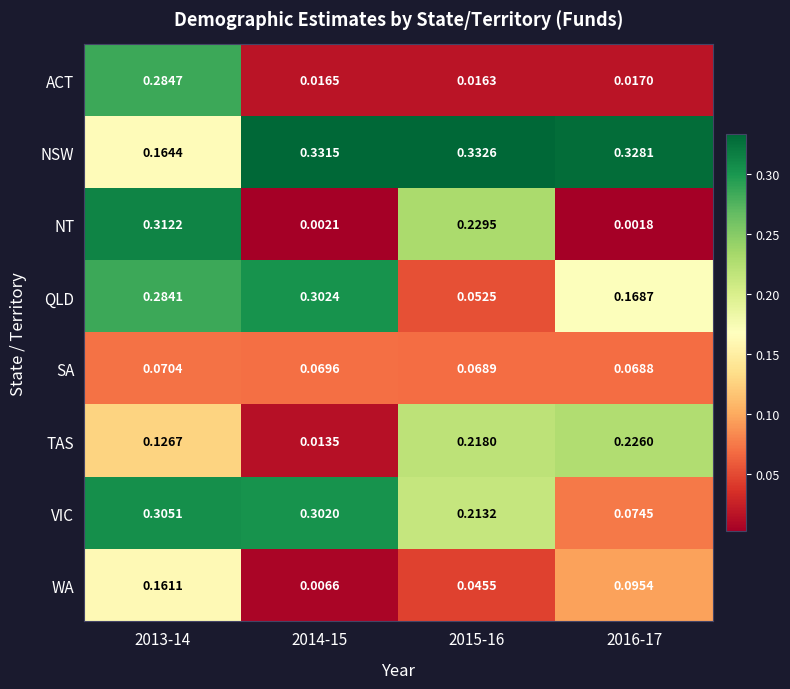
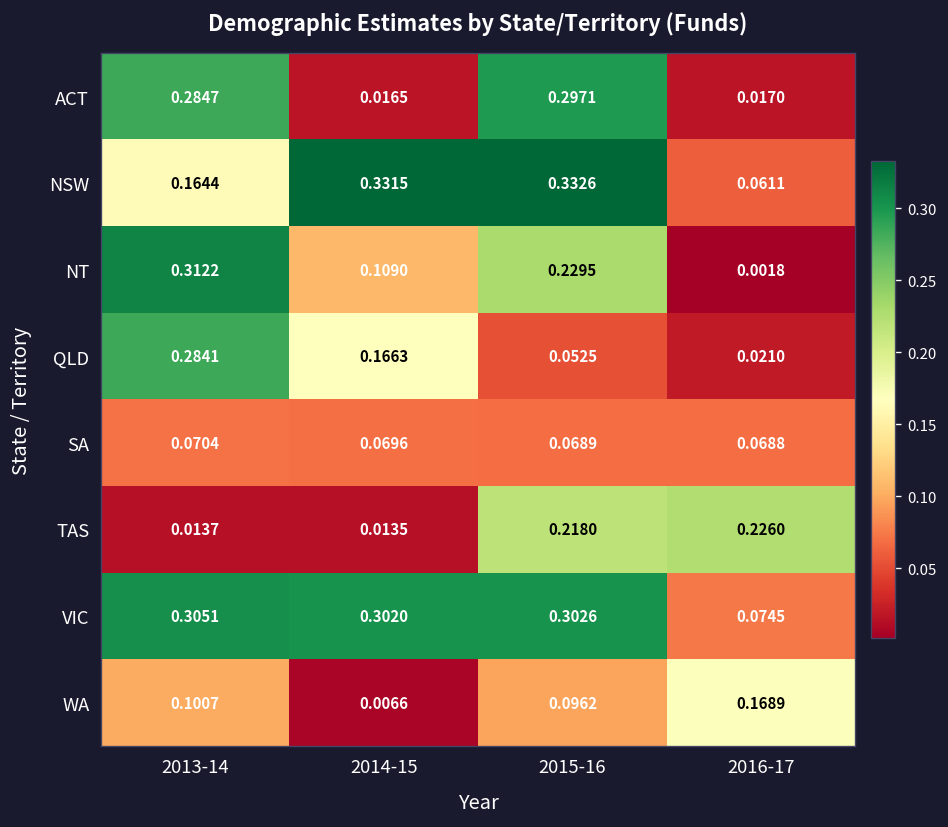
ACT, 2015-16: 0.0163 -> 0.2971
NSW, 2016-17: 0.3281 -> 0.0611
NT, 2014-15: 0.0021 -> 0.1090
QLD, 2014-15: 0.3024 -> 0.1663
QLD, 2016-17: 0.1687 -> 0.0210
TAS, 2013-14: 0.1267 -> 0.0137
VIC, 2015-16: 0.2132 -> 0.3026
WA, 2013-14: 0.1611 -> 0.1007
WA, 2015-16: 0.0455 -> 0.0962
WA, 2016-17: 0.0954 -> 0.1689
